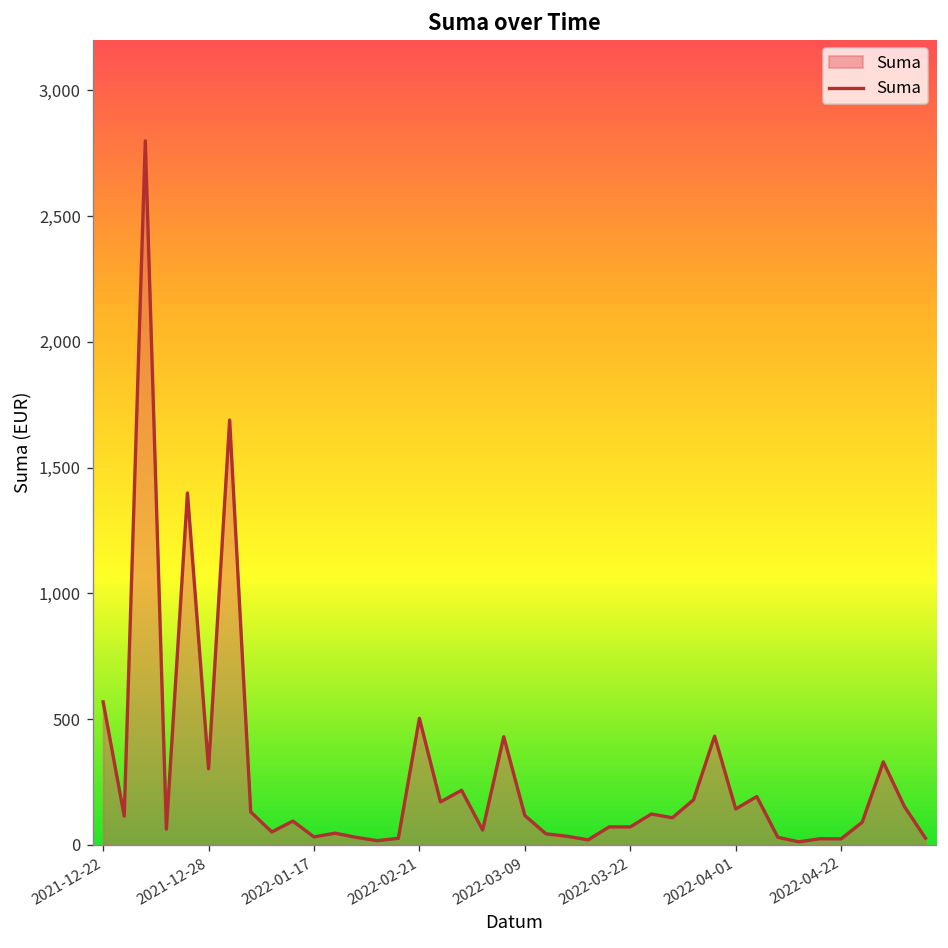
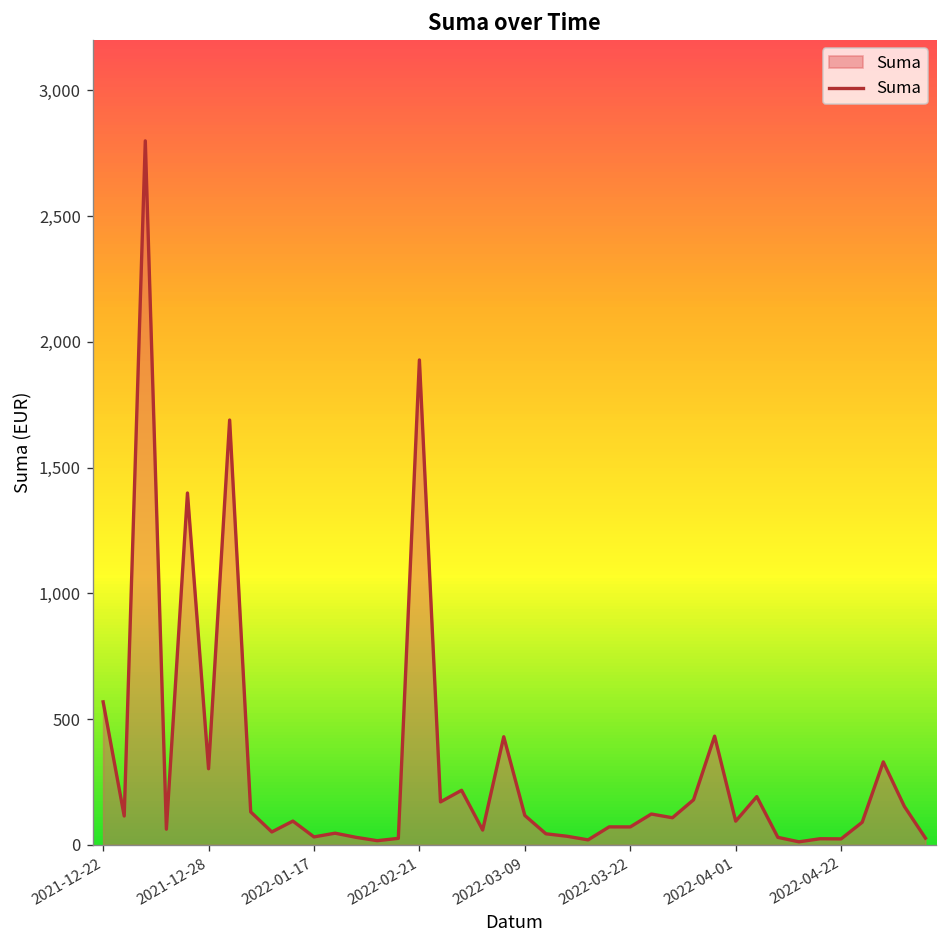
2022-02-21: 500 -> 1,930
2022-04-01: 140 -> 90
